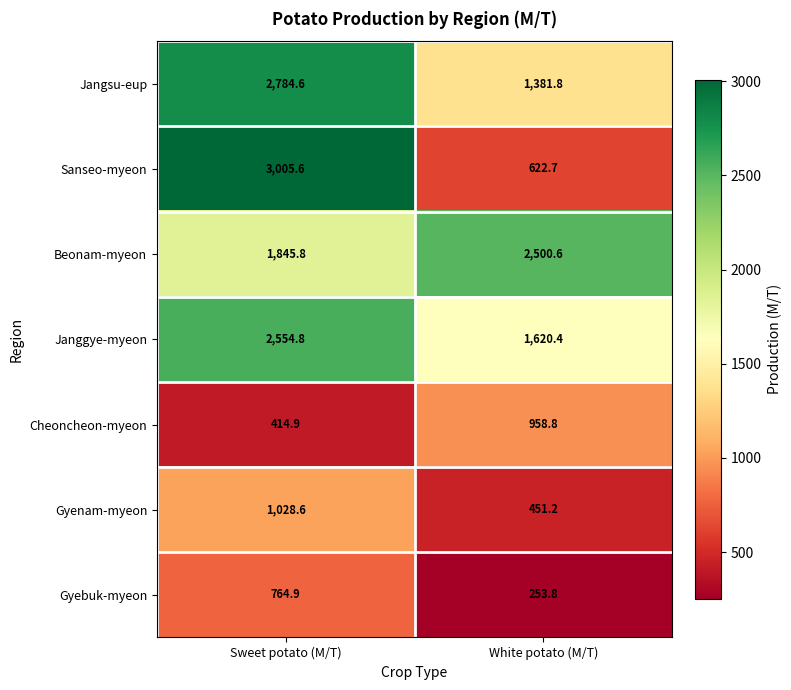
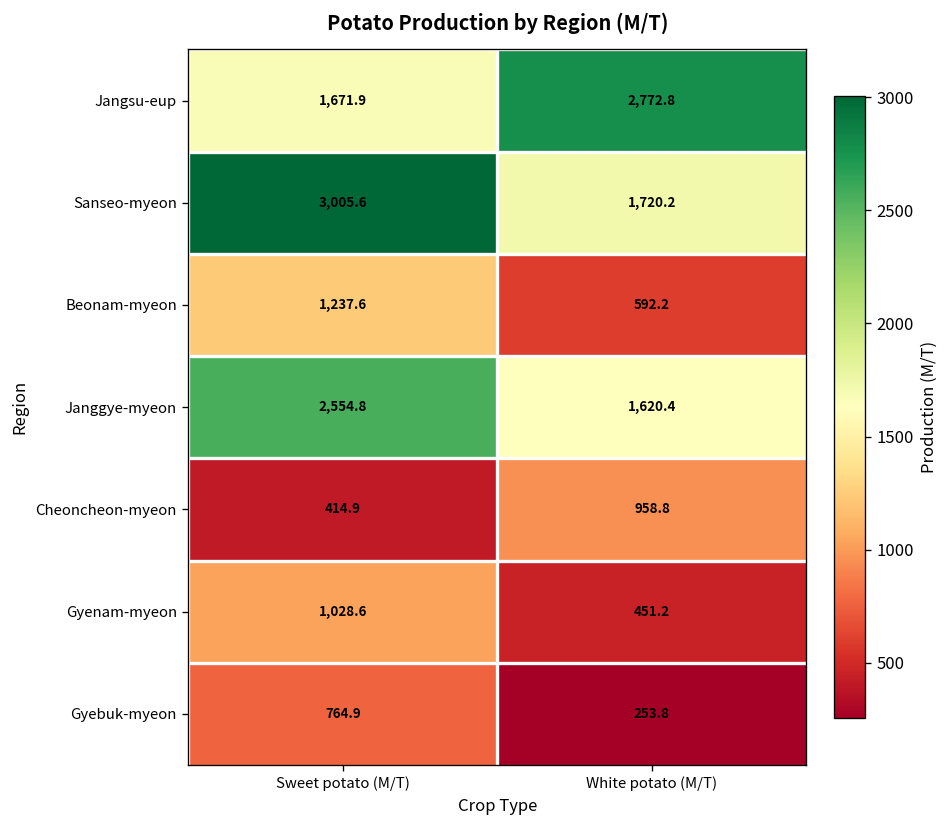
Jangsu-eup, Sweet potato (M/T): 2,784.6 -> 1,671.9
Jangsu-eup, White potato (M/T): 1,381.8 -> 2,772.8
Sanseo-myeon, White potato (M/T): 622.7 -> 1,720.2
Beonam-myeon, Sweet potato (M/T): 1,845.8 -> 1,237.6
Beonam-myeon, White potato (M/T): 2,500.6 -> 592.2
